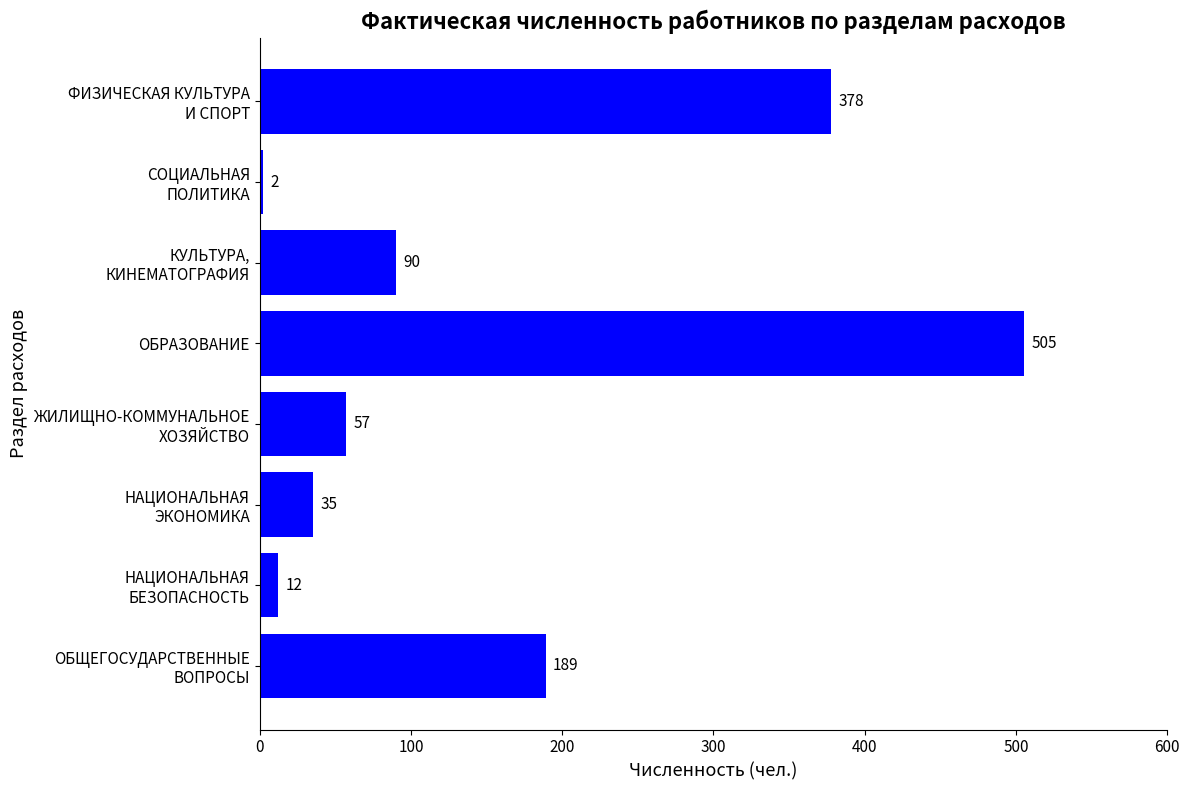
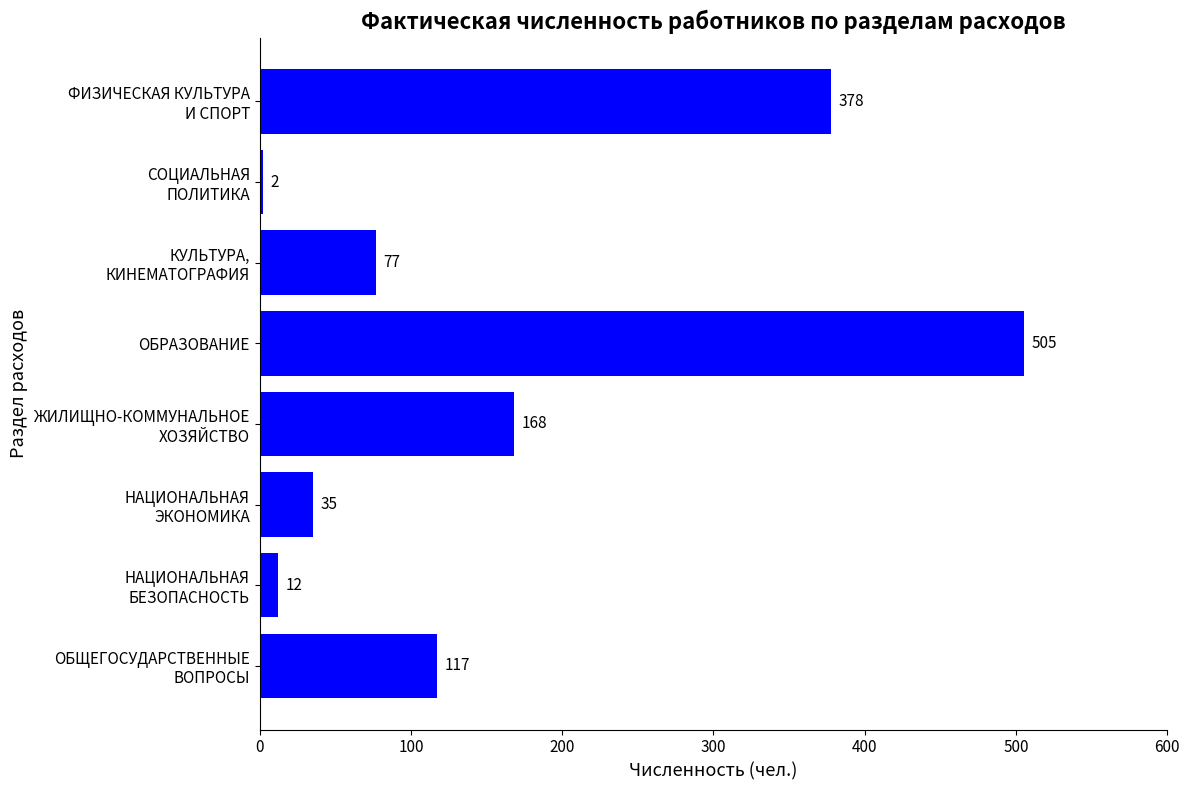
КУЛЬТУРА, КИНЕМАТОГРАФИЯ: 90 -> 77
ЖИЛИЩНО-КОММУНАЛЬНОЕ ХОЗЯЙСТВО: 57 -> 168
ОБЩЕГОСУДАРСТВЕННЫЕ ВОПРОСЫ: 189 -> 117
